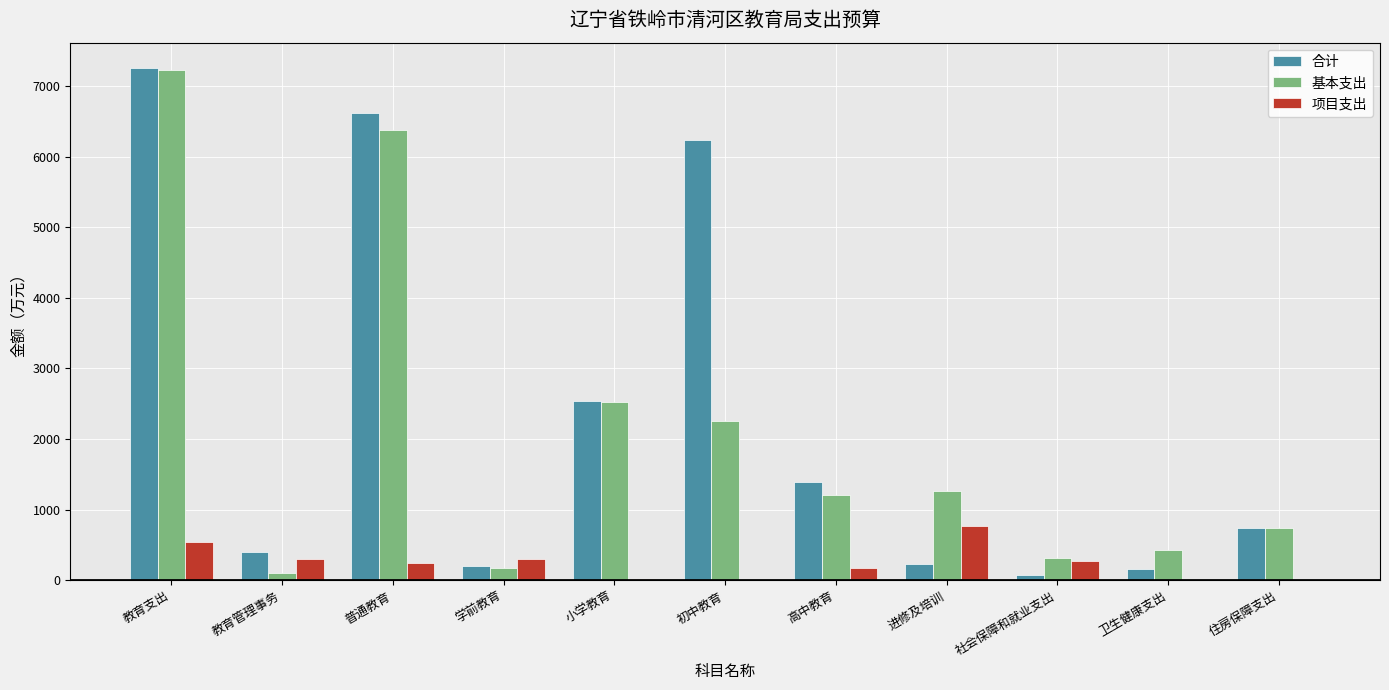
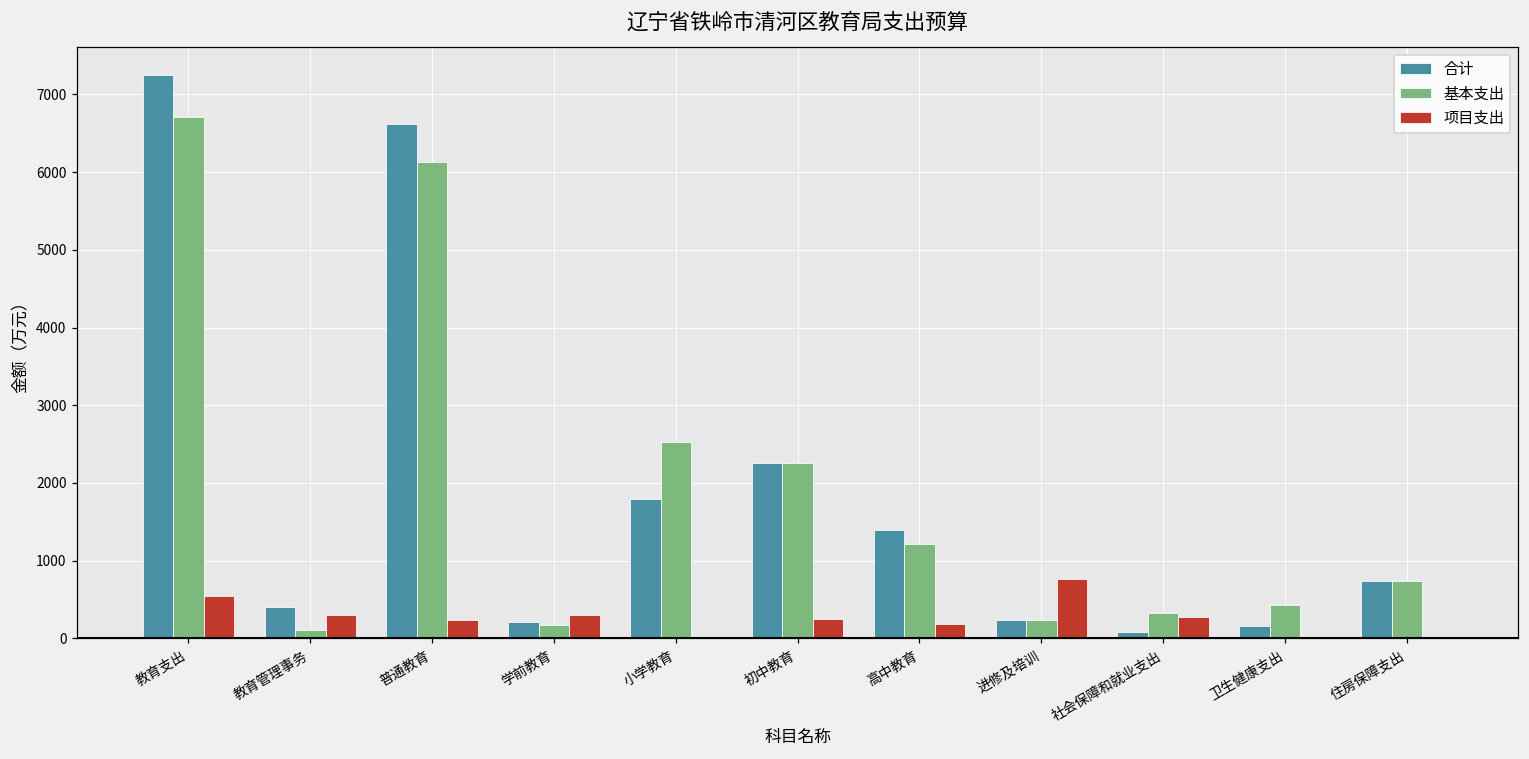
基本支出, 教育支出: 7200 -> 6700
基本支出, 普通教育: 6400 -> 6100
合计, 小学教育: 2500 -> 1800
合计, 初中教育: 6200 -> 2300
项目支出, 初中教育: 0 -> 300
基本支出, 进修及培训: 1300 -> 200
